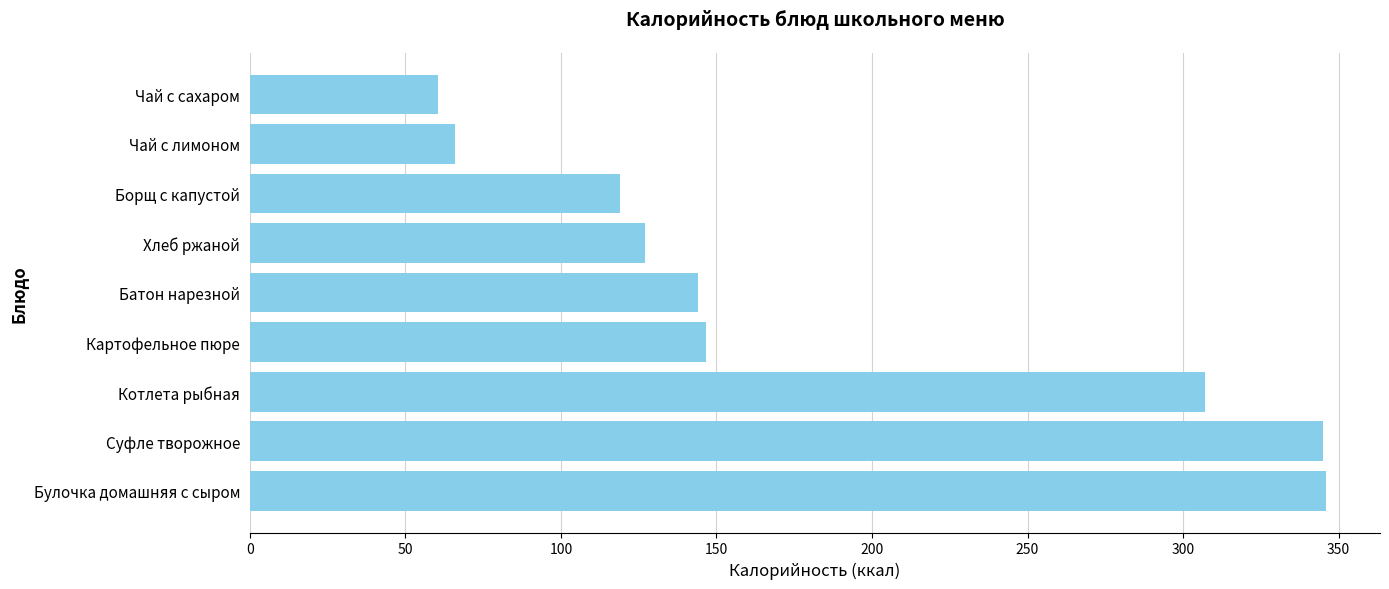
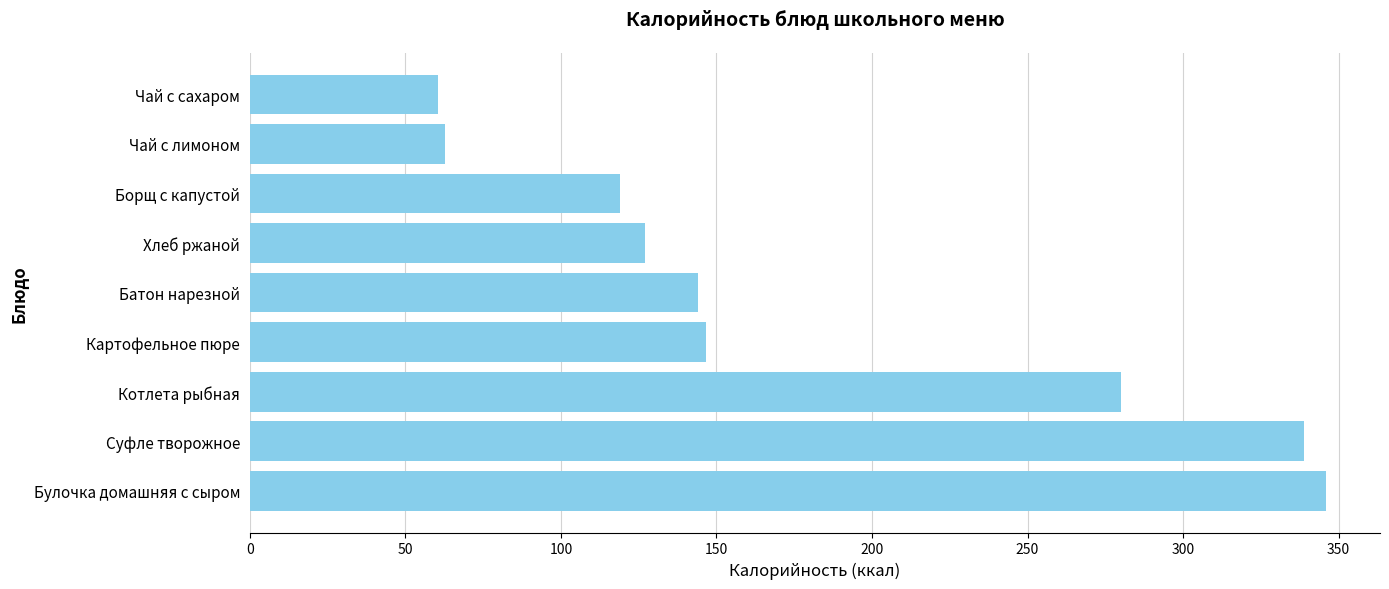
Чай с лимоном: 66 -> 63
Котлета рыбная: 307 -> 280
Суфле творожное: 345 -> 339
